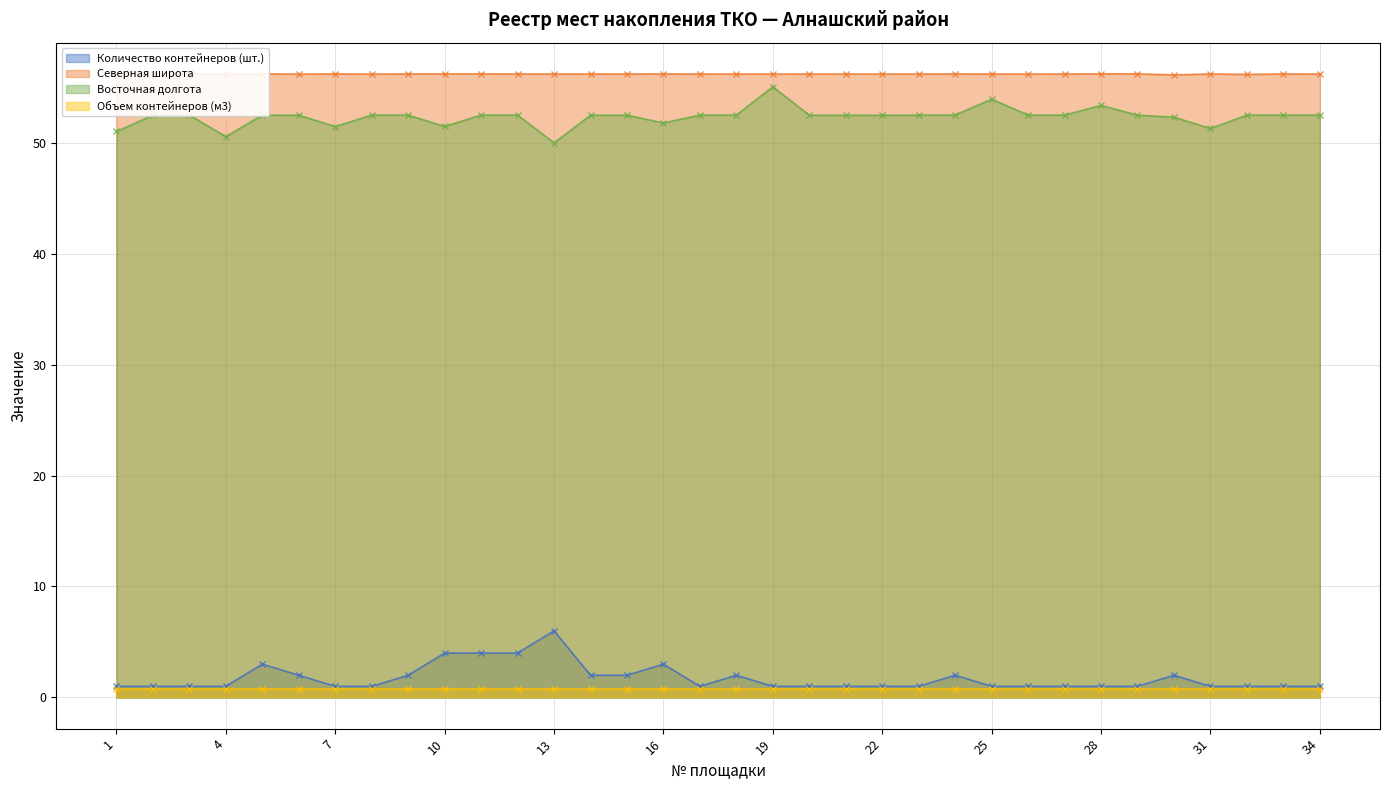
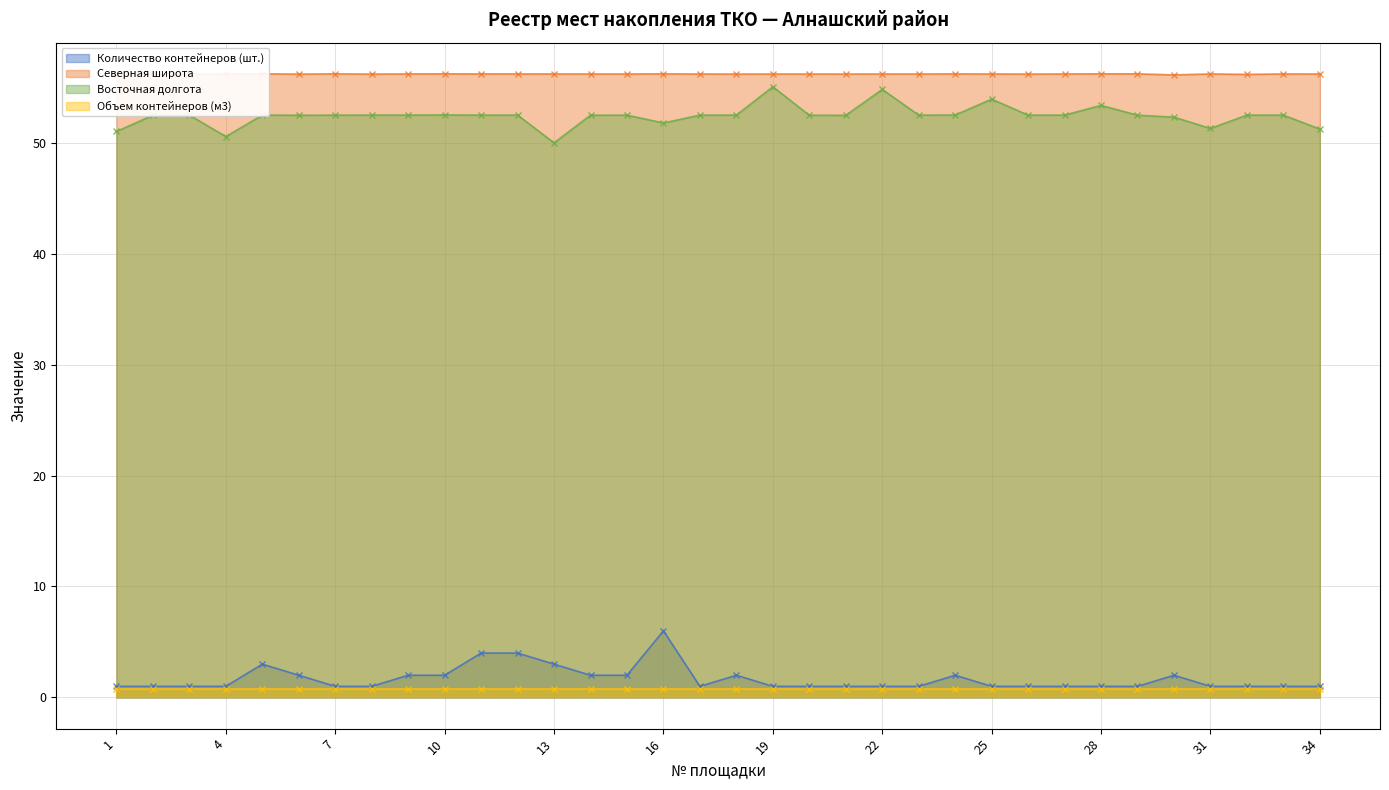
Восточная долгота, 7: 51.5 -> 52.5
Количество контейнеров (шт.), 10: 4 -> 2
Восточная долгота, 10: 51.5 -> 52.5
Количество контейнеров (шт.), 13: 6 -> 3
Количество контейнеров (шт.), 16: 3 -> 6
Восточная долгота, 22: 52.5 -> 54.8
Восточная долгота, 34: 52.5 -> 51.2
